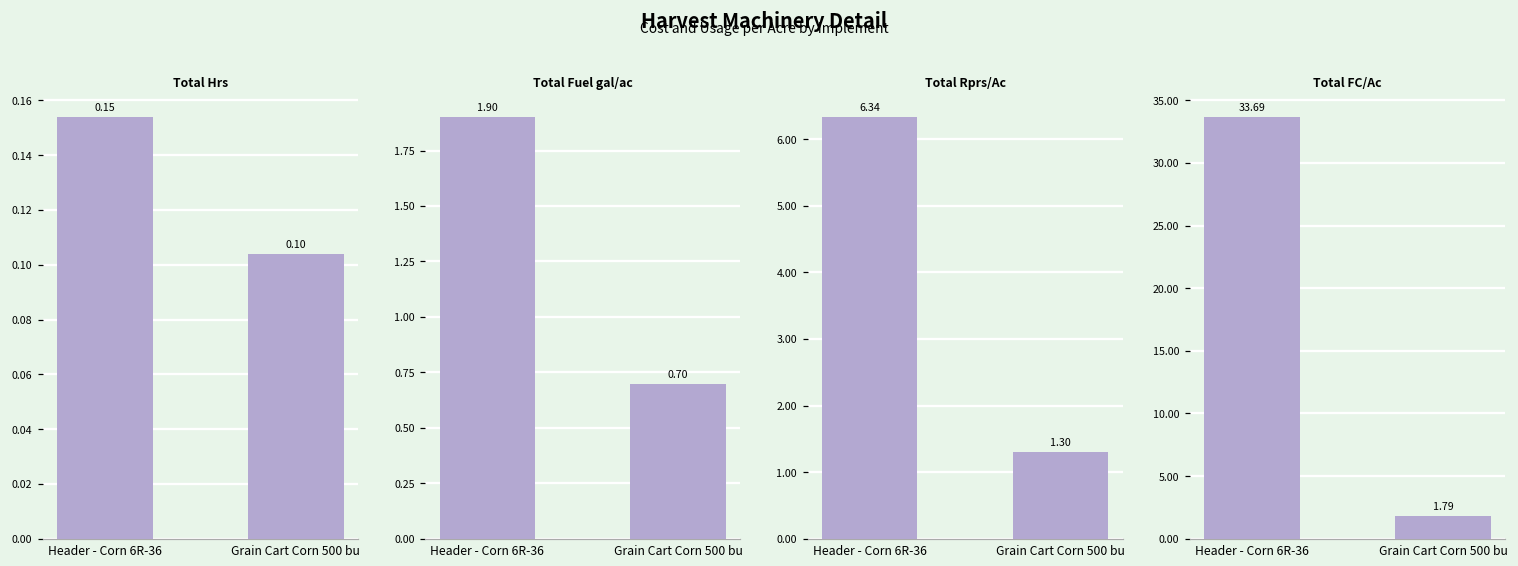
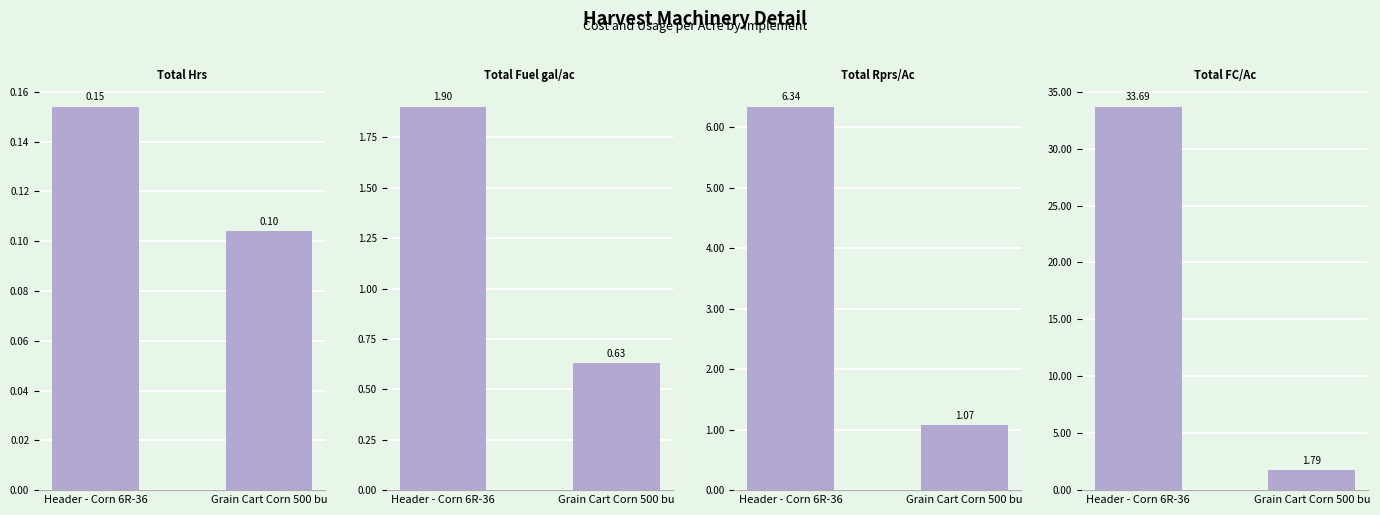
Total Fuel gal/ac, Grain Cart Corn 500 bu: 0.70 -> 0.63
Total Rprs/Ac, Grain Cart Corn 500 bu: 1.30 -> 1.07
